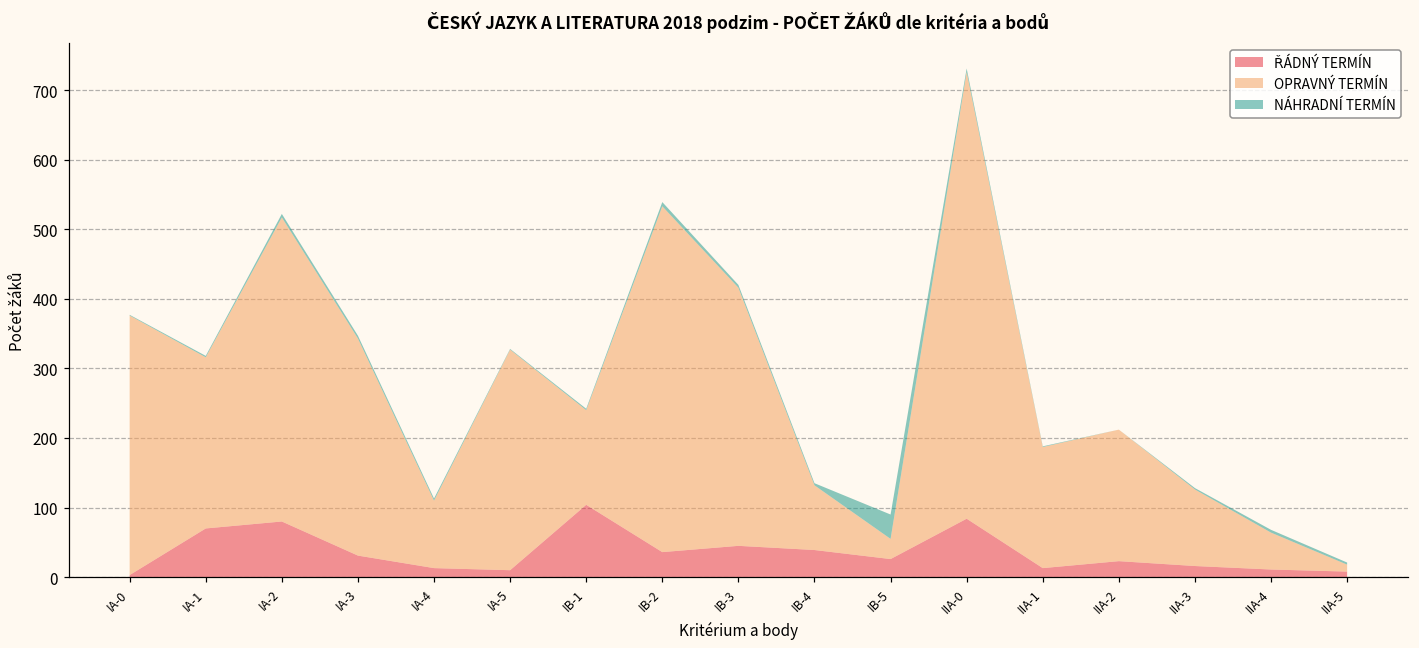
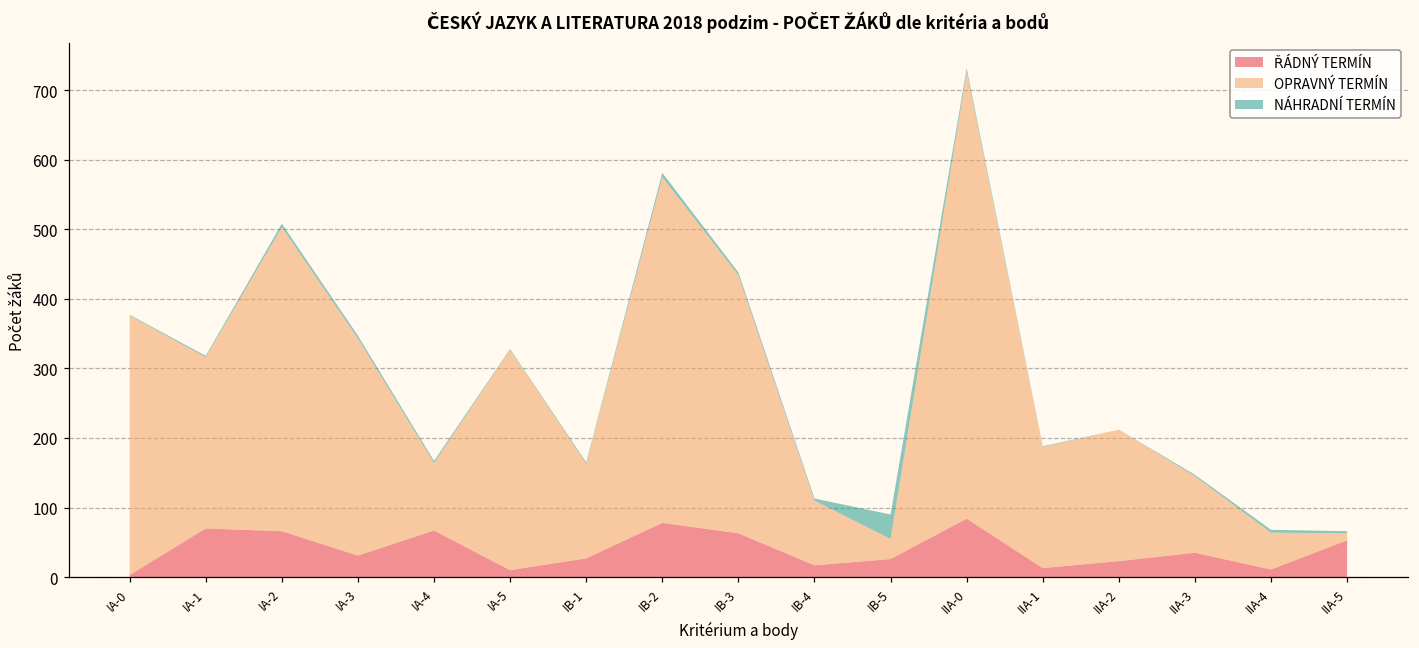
ŘÁDNÝ TERMÍN, IA-2: 80 -> 70
ŘÁDNÝ TERMÍN, IA-4: 10 -> 70
ŘÁDNÝ TERMÍN, IB-1: 100 -> 30
ŘÁDNÝ TERMÍN, IB-2: 40 -> 80
ŘÁDNÝ TERMÍN, IB-3: 50 -> 60
ŘÁDNÝ TERMÍN, IB-4: 40 -> 20
ŘÁDNÝ TERMÍN, IIA-3: 20 -> 40
ŘÁDNÝ TERMÍN, IIA-5: 10 -> 50
